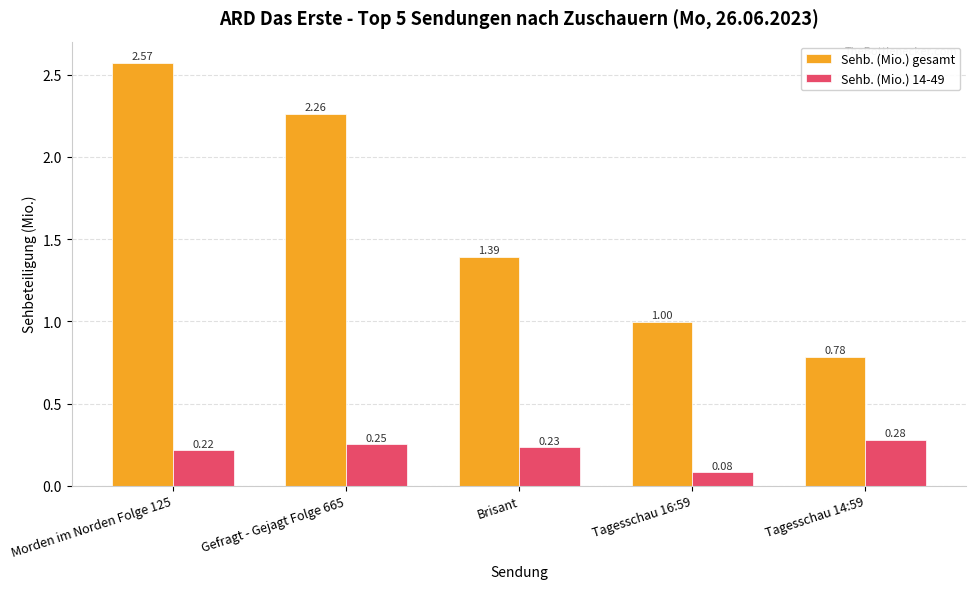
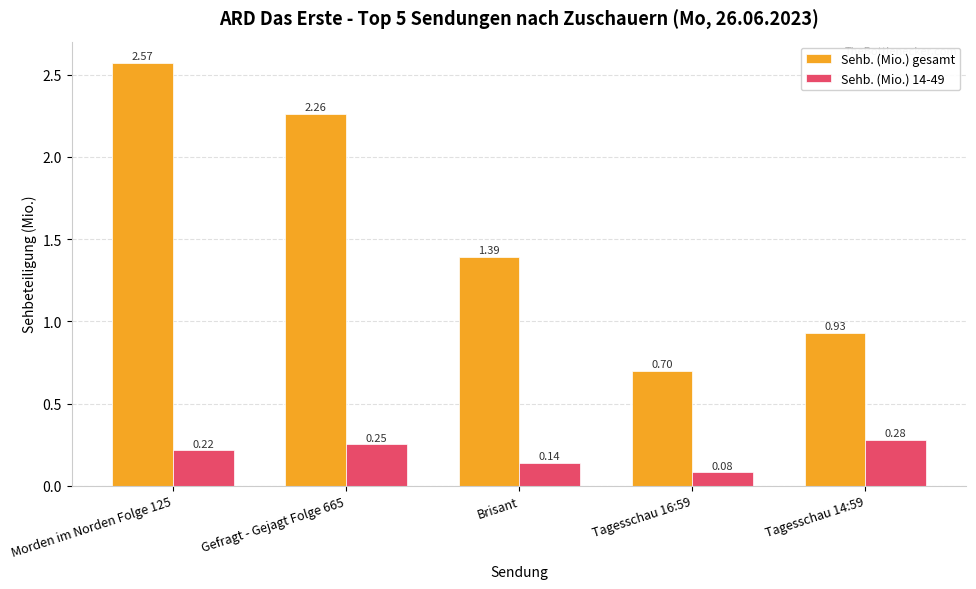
Sehb. (Mio.) 14-49, Brisant: 0.23 -> 0.14
Sehb. (Mio.) gesamt, Tagesschau 16:59: 1.00 -> 0.70
Sehb. (Mio.) gesamt, Tagesschau 14:59: 0.78 -> 0.93
